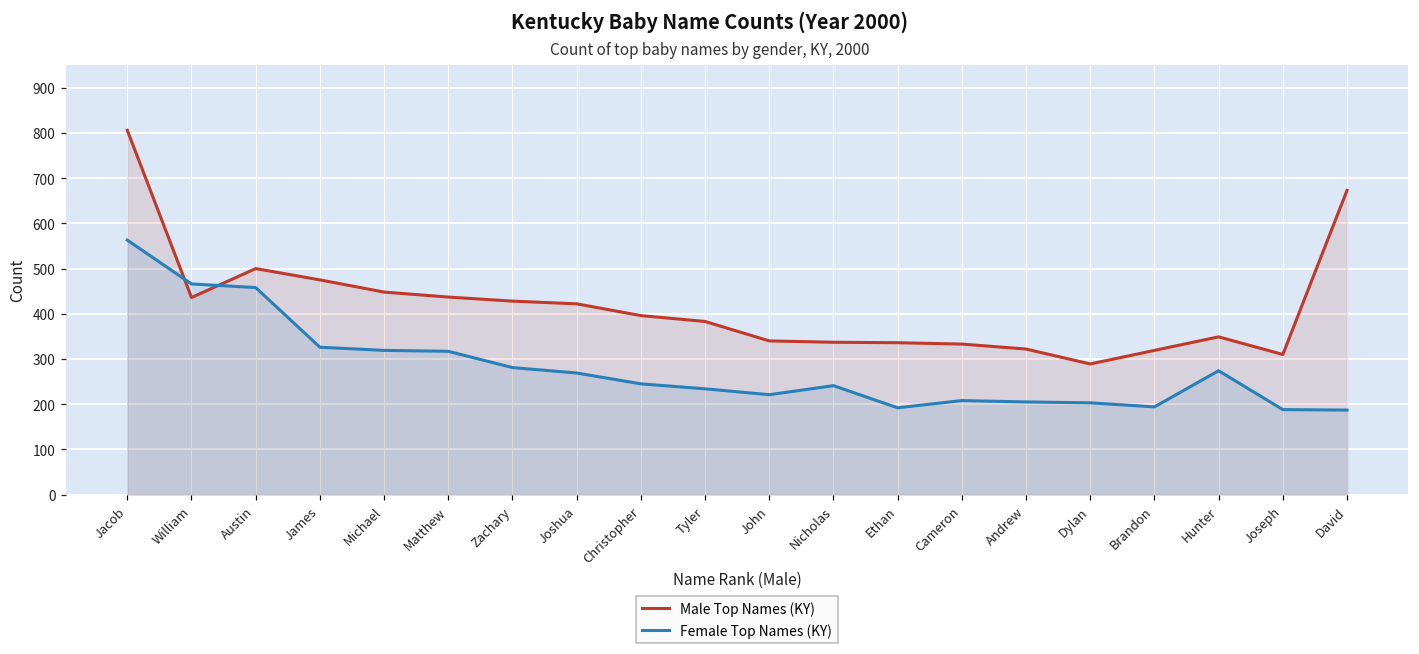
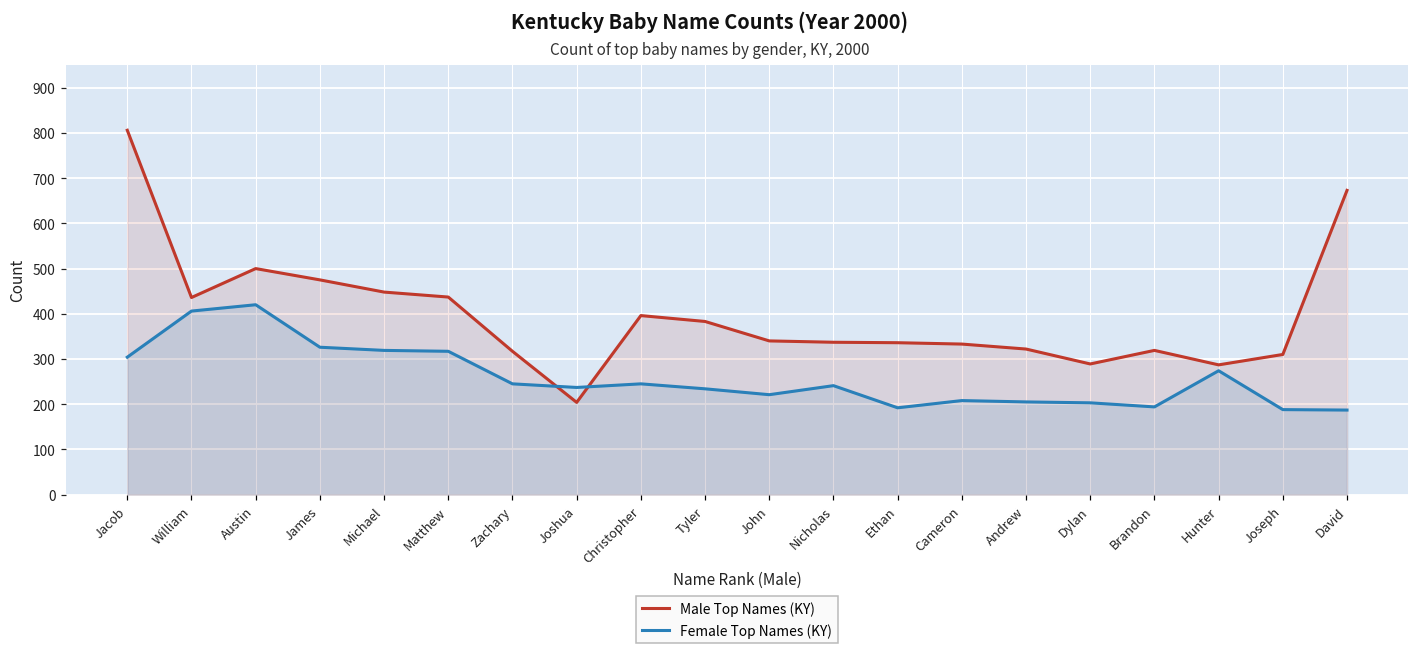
Female Top Names (KY), Jacob: 560 -> 300
Female Top Names (KY), William: 470 -> 410
Female Top Names (KY), Austin: 460 -> 420
Male Top Names (KY), Zachary: 430 -> 320
Female Top Names (KY), Zachary: 280 -> 250
Male Top Names (KY), Joshua: 420 -> 200
Female Top Names (KY), Joshua: 270 -> 240
Male Top Names (KY), Hunter: 350 -> 290
